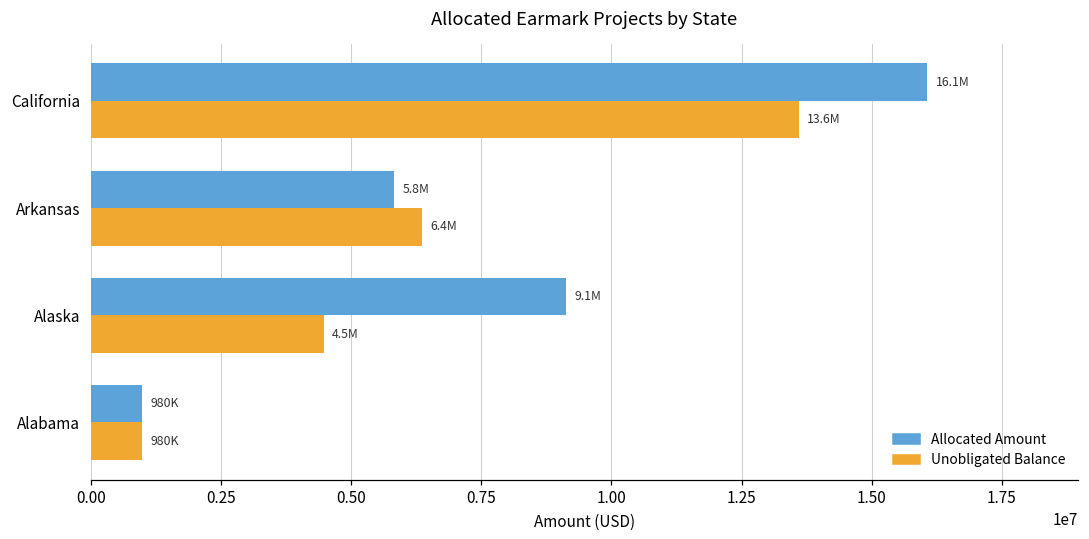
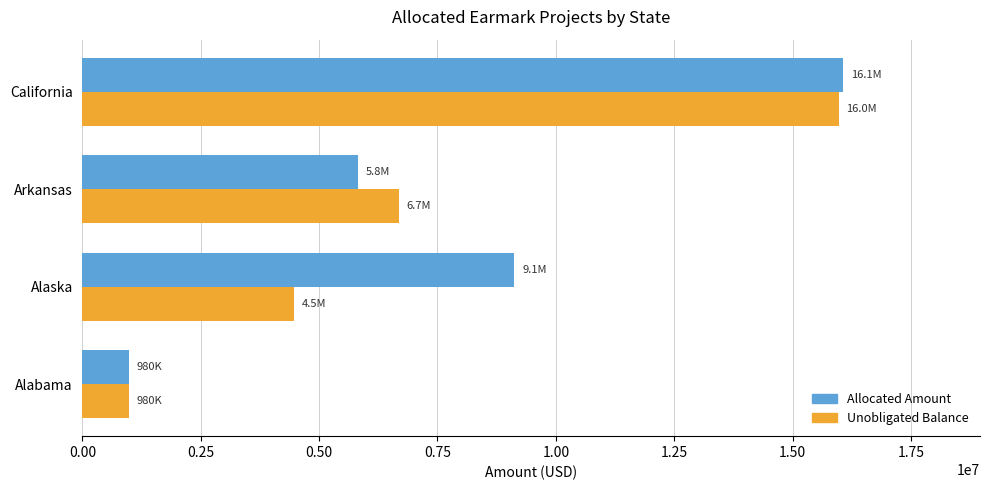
Unobligated Balance, California: 13.6M -> 16.0M
Unobligated Balance, Arkansas: 6.4M -> 6.7M
